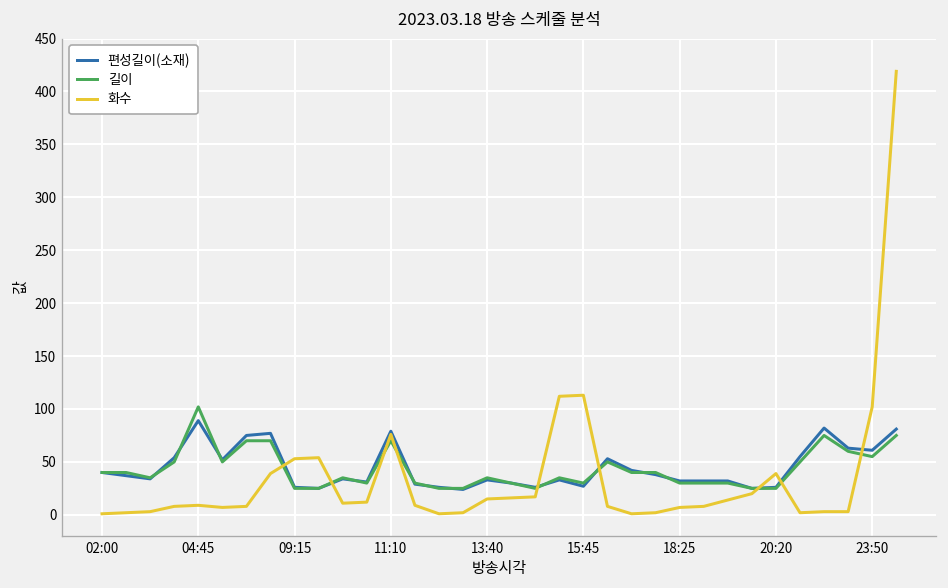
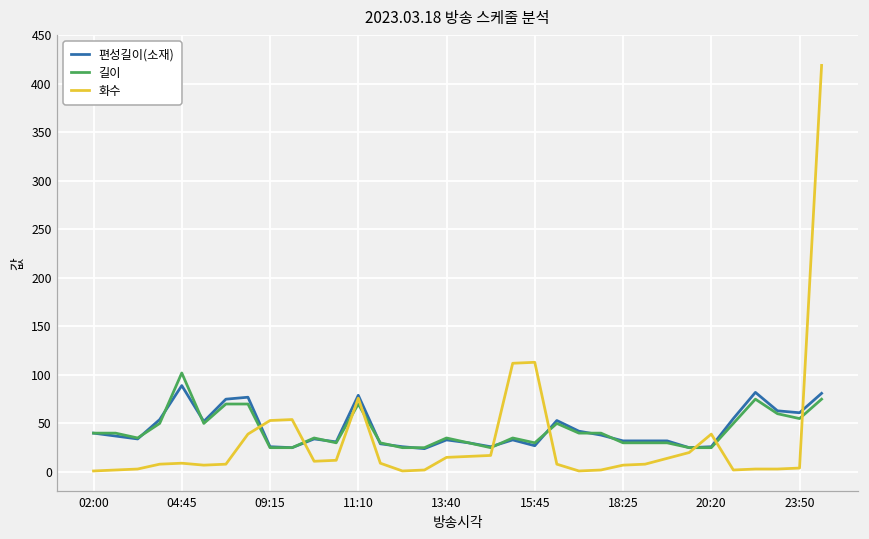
화수, 23:50: 100 -> 0
